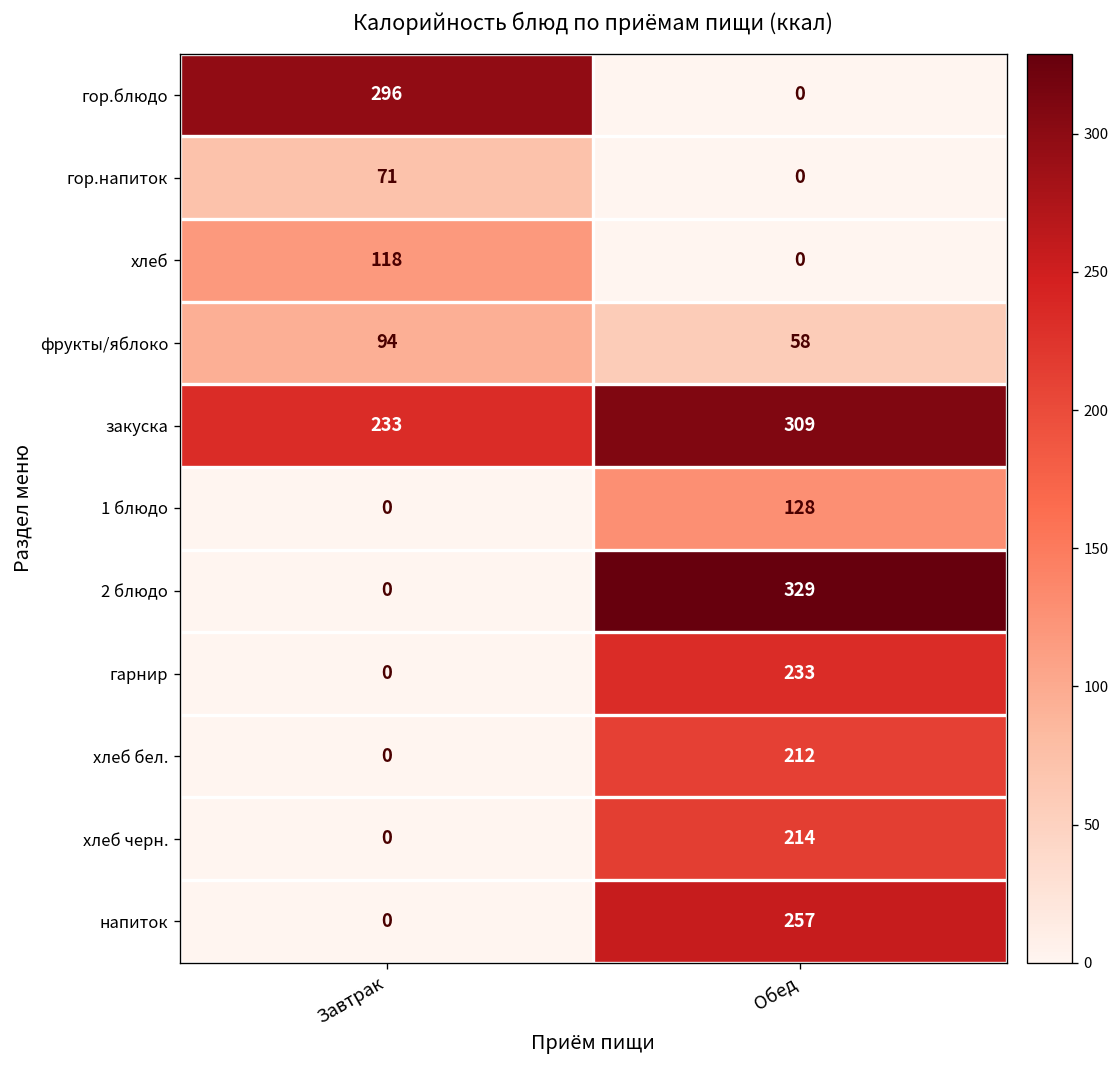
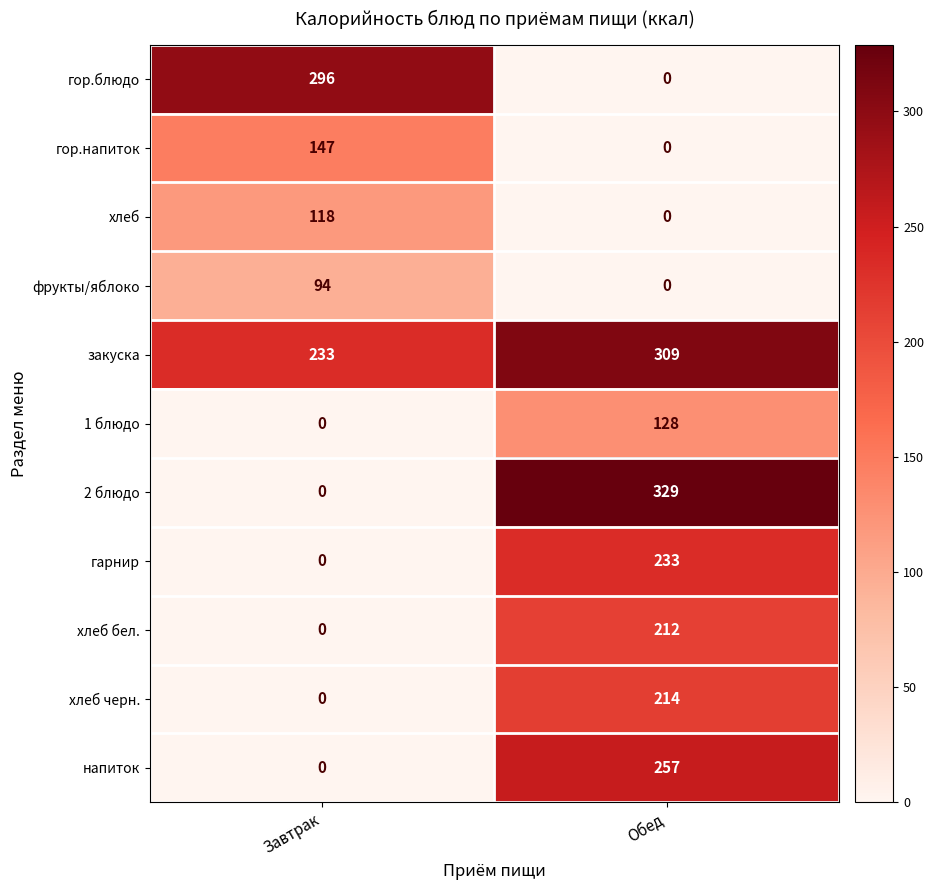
гор.напиток, Завтрак: 71 -> 147
фрукты/яблоко, Обед: 58 -> 0
